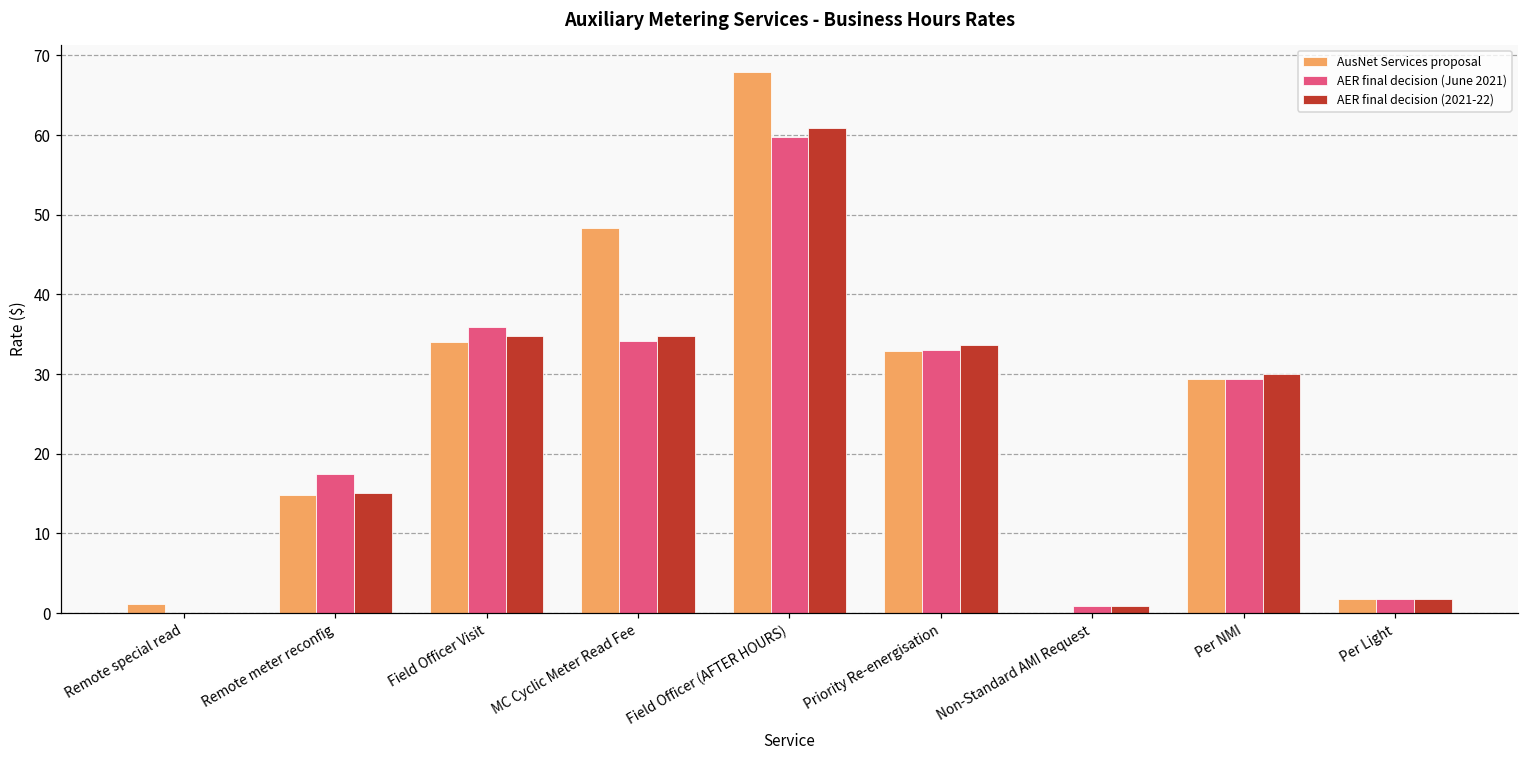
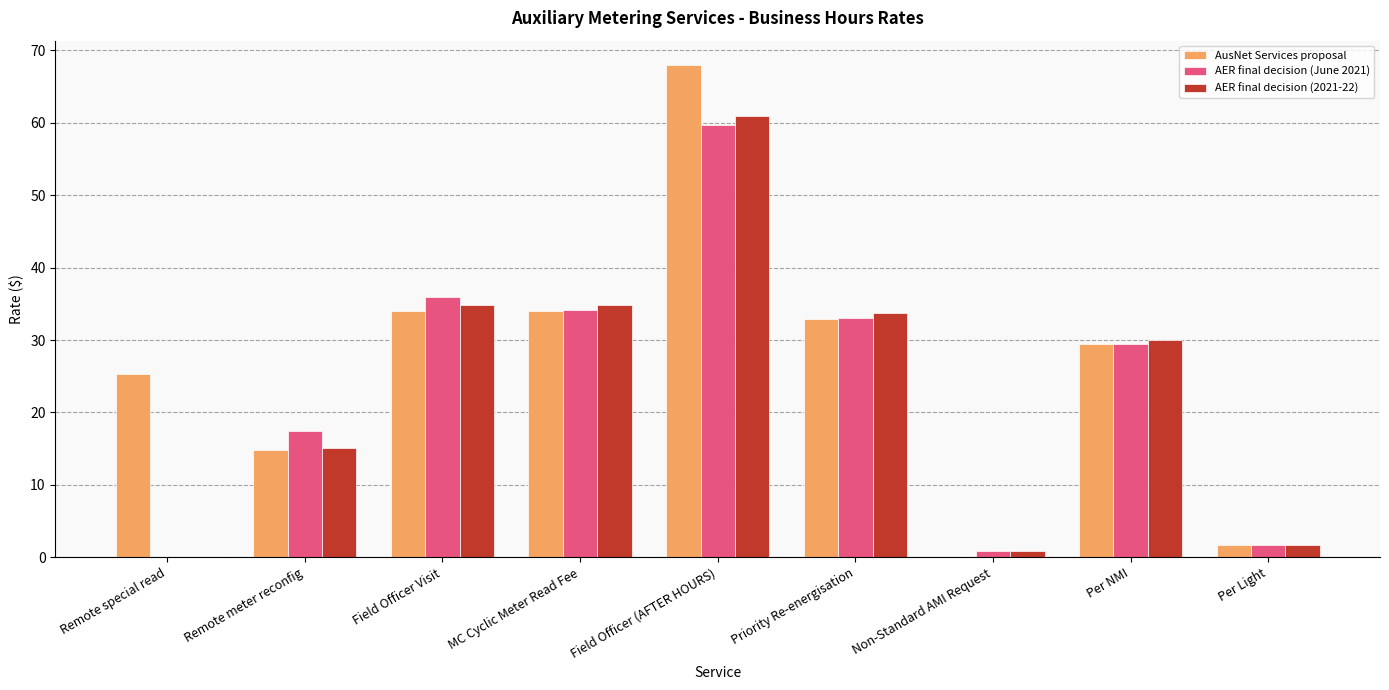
AusNet Services proposal, Remote special read: 1 -> 25
AusNet Services proposal, MC Cyclic Meter Read Fee: 48 -> 34
